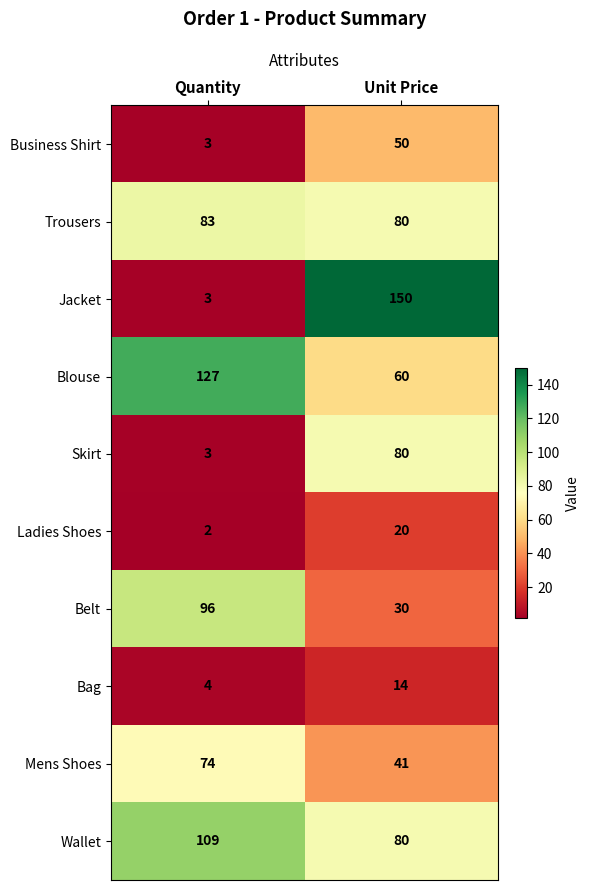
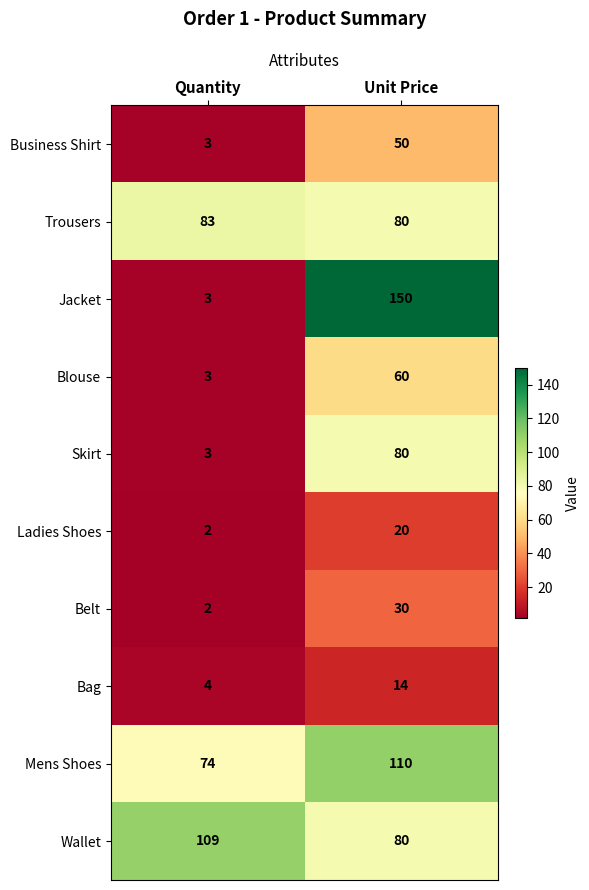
Blouse, Quantity: 127 -> 3
Belt, Quantity: 96 -> 2
Mens Shoes, Unit Price: 41 -> 110
